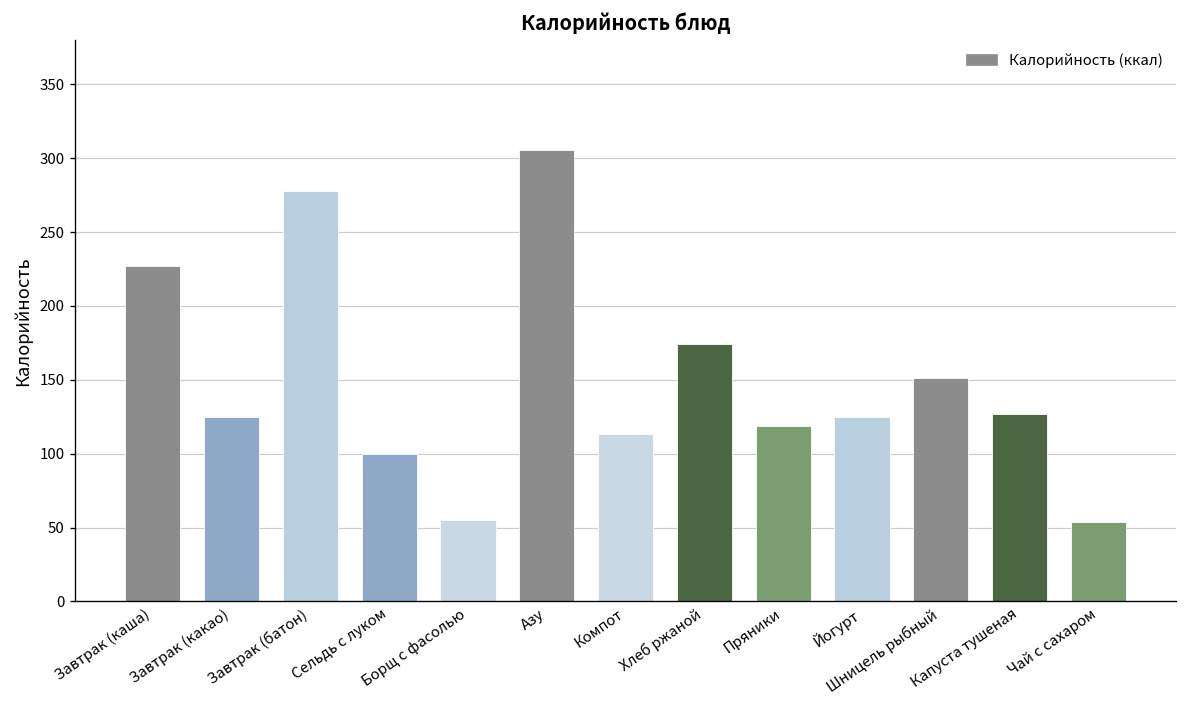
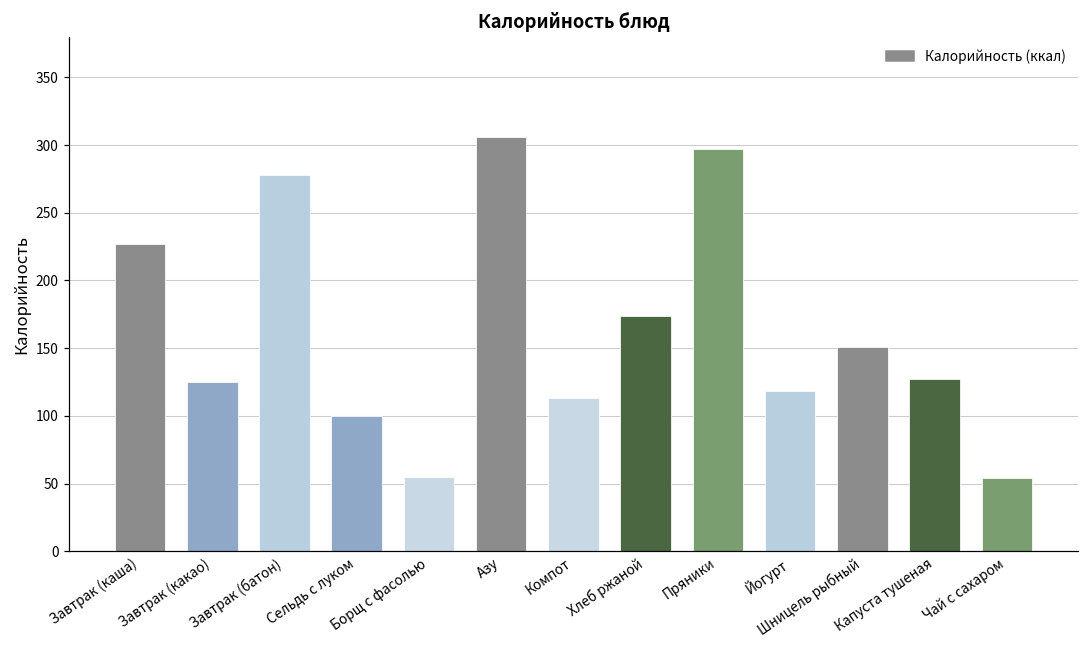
Пряники: 119 -> 297
Йогурт: 125 -> 118
